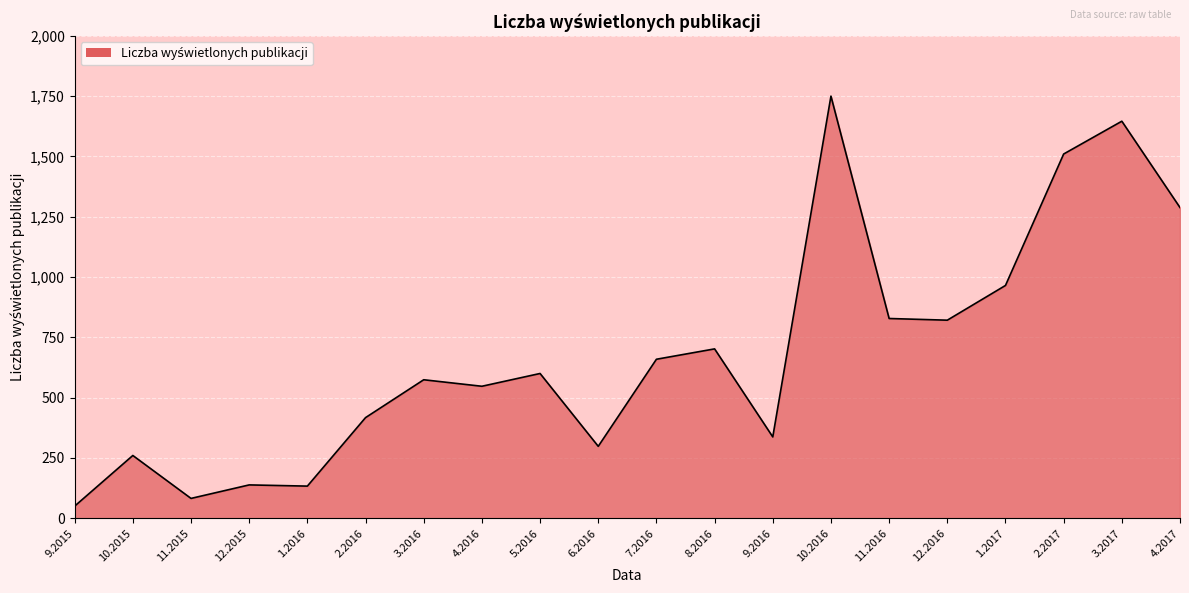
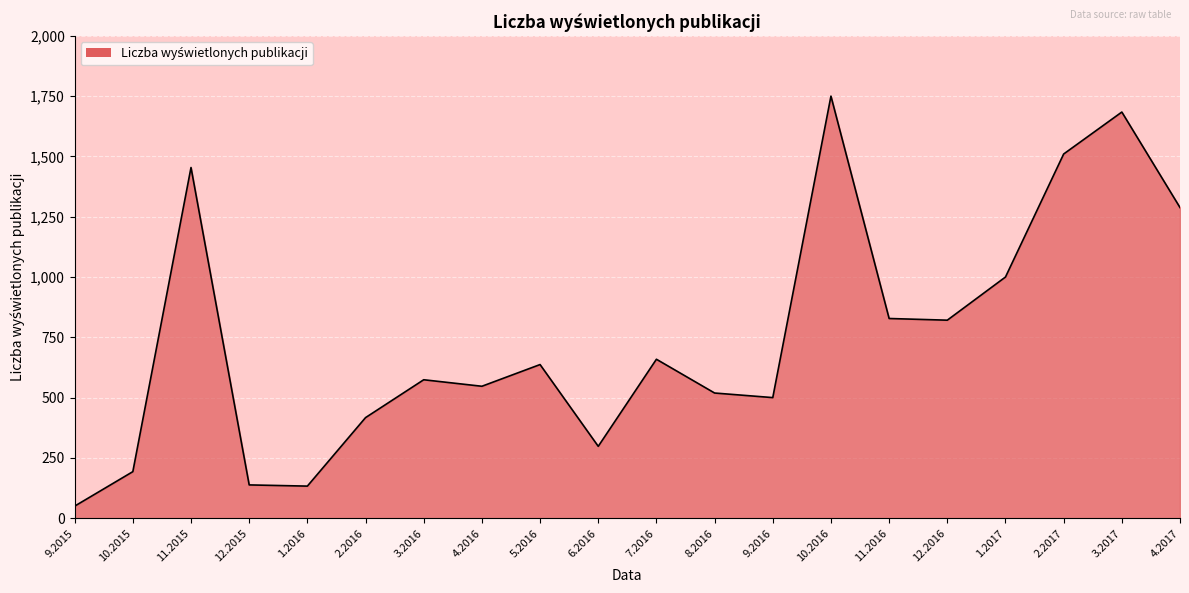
10.2015: 260 -> 190
11.2015: 80 -> 1,450
5.2016: 600 -> 640
8.2016: 700 -> 520
9.2016: 340 -> 500
1.2017: 970 -> 1,000
3.2017: 1,650 -> 1,680
